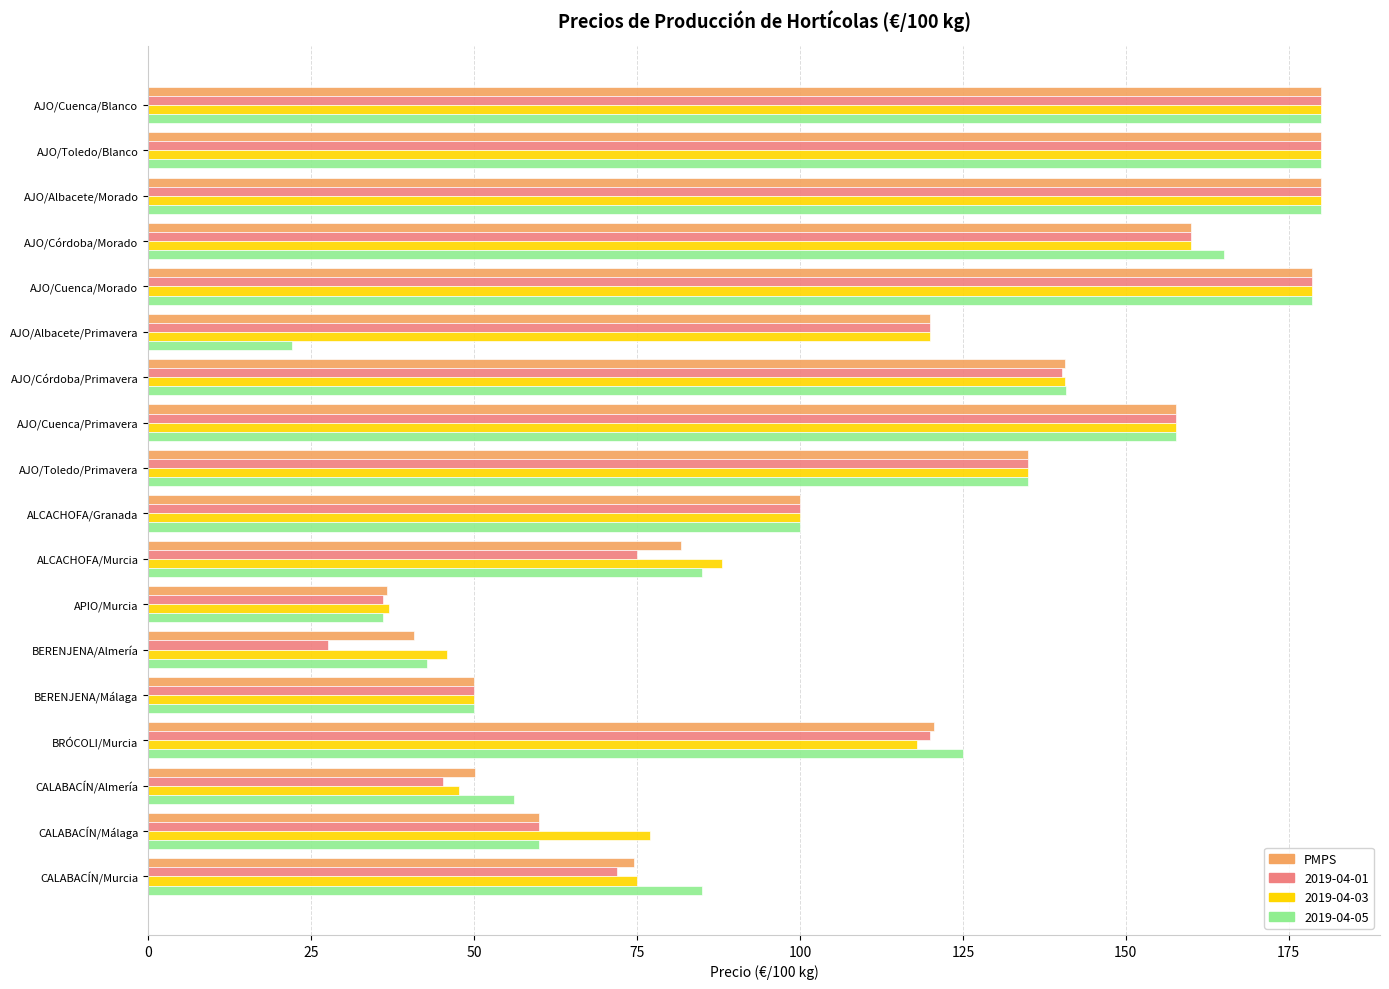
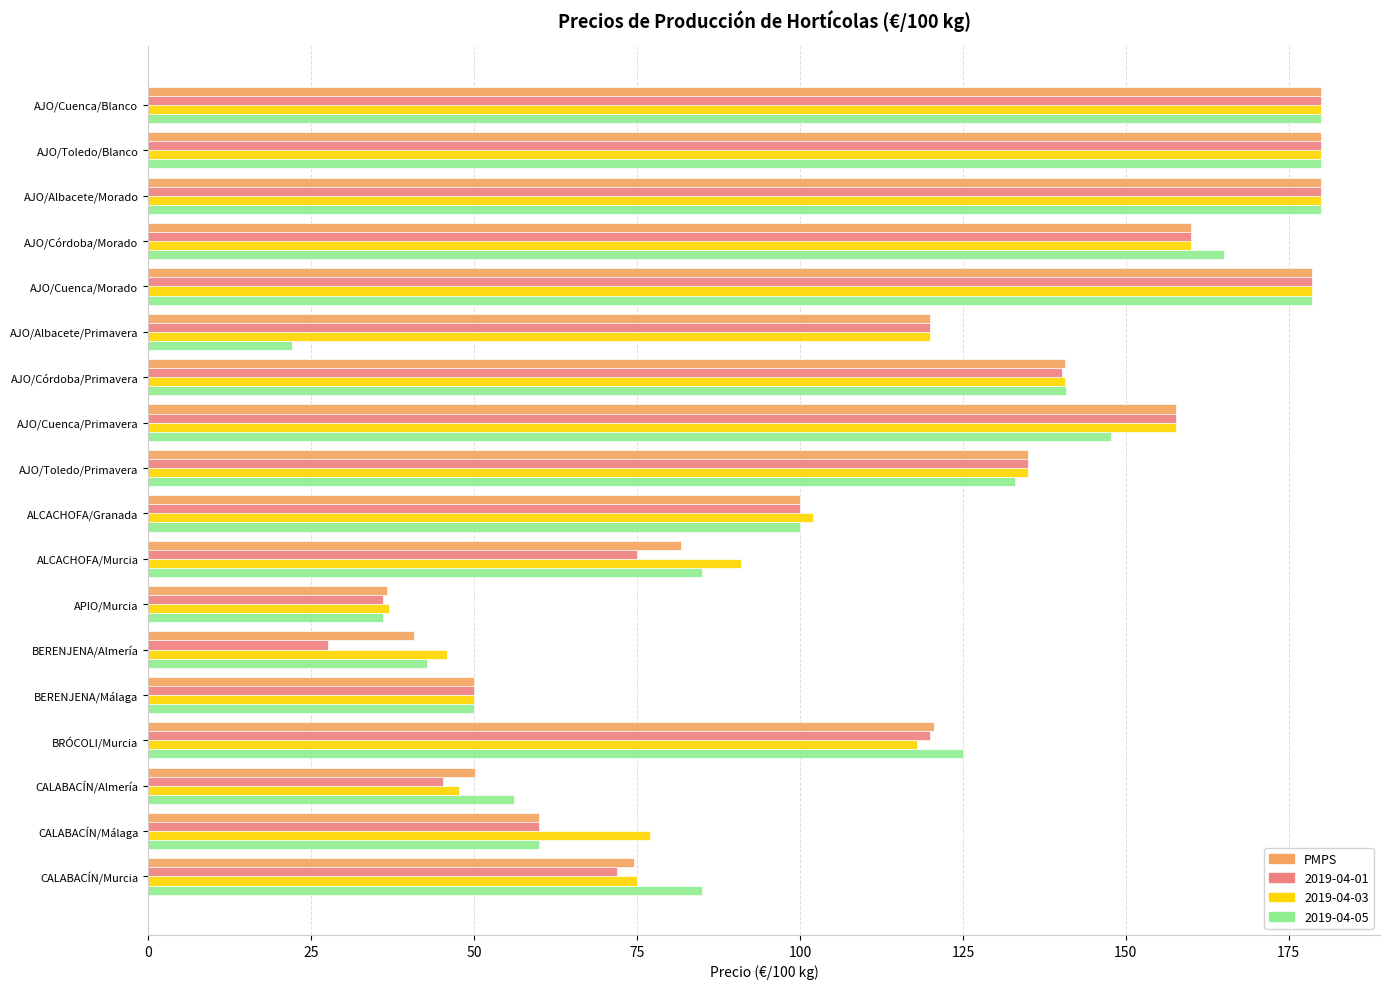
2019-04-05, AJO/Cuenca/Primavera: 158 -> 148
2019-04-05, AJO/Toledo/Primavera: 135 -> 133
2019-04-03, ALCACHOFA/Granada: 100 -> 102
2019-04-03, ALCACHOFA/Murcia: 88 -> 91
